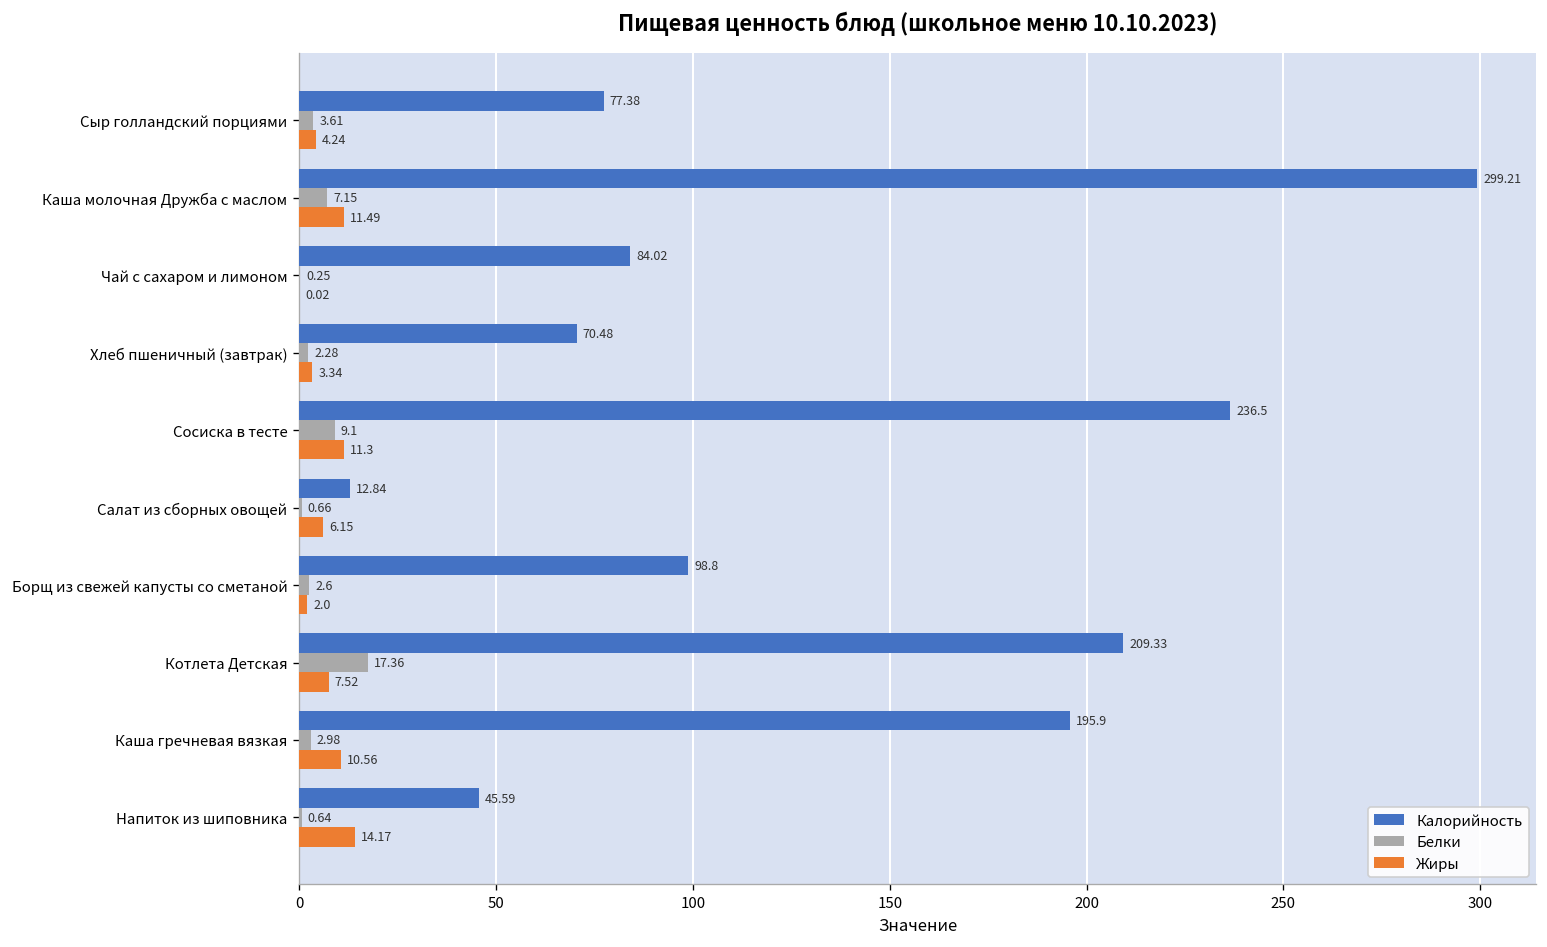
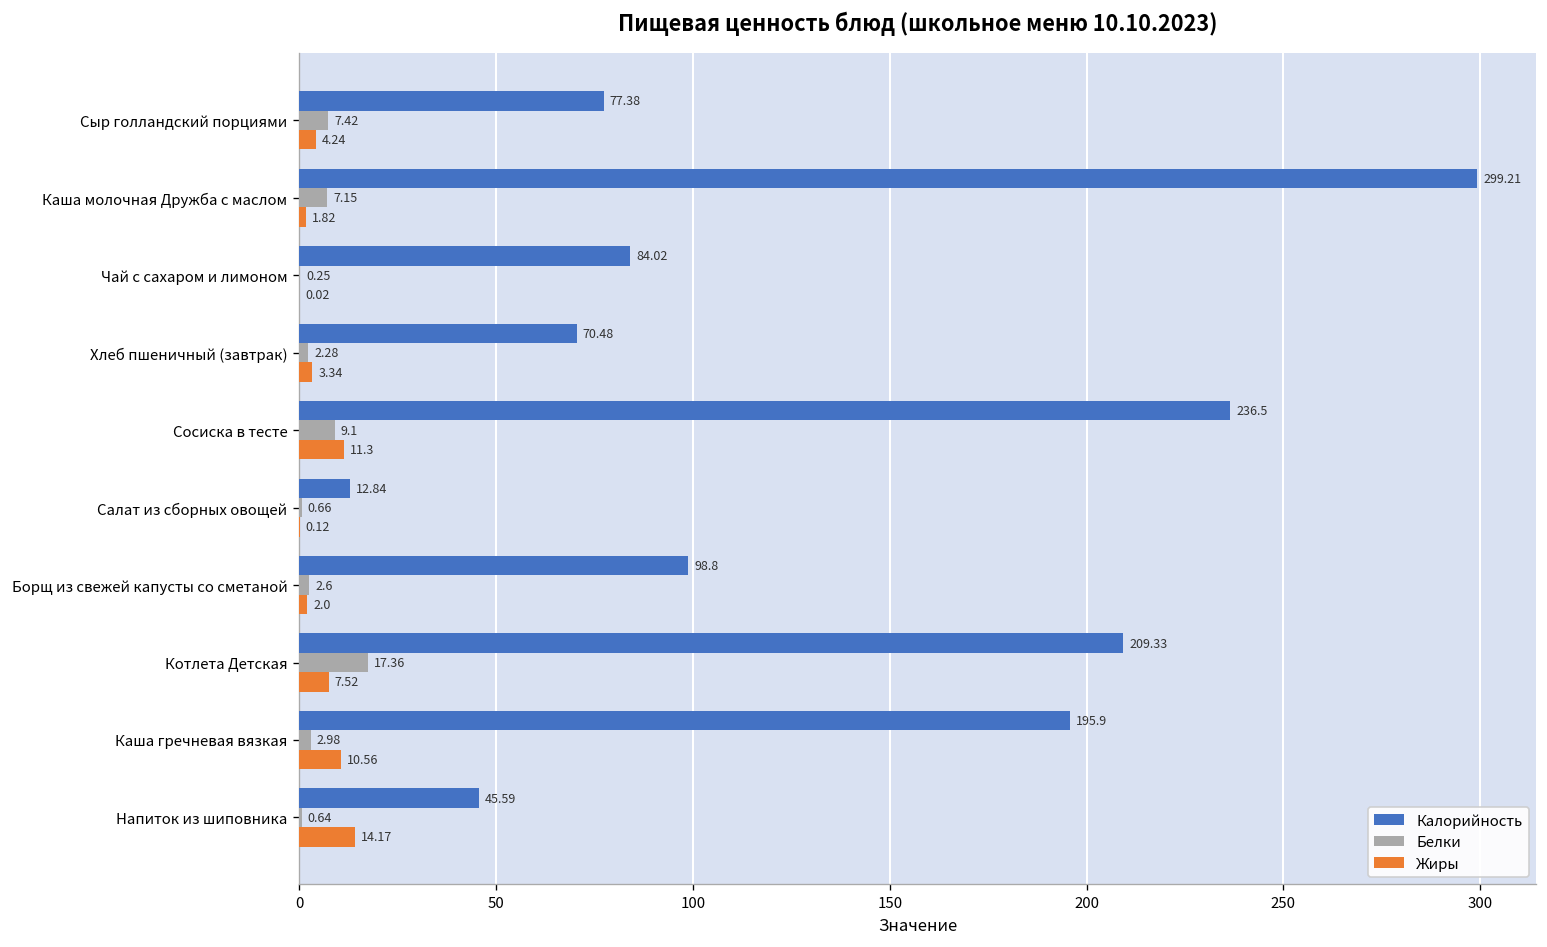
Белки, Сыр голландский порциями: 3.61 -> 7.42
Жиры, Каша молочная Дружба с маслом: 11.49 -> 1.82
Жиры, Салат из сборных овощей: 6.15 -> 0.12
